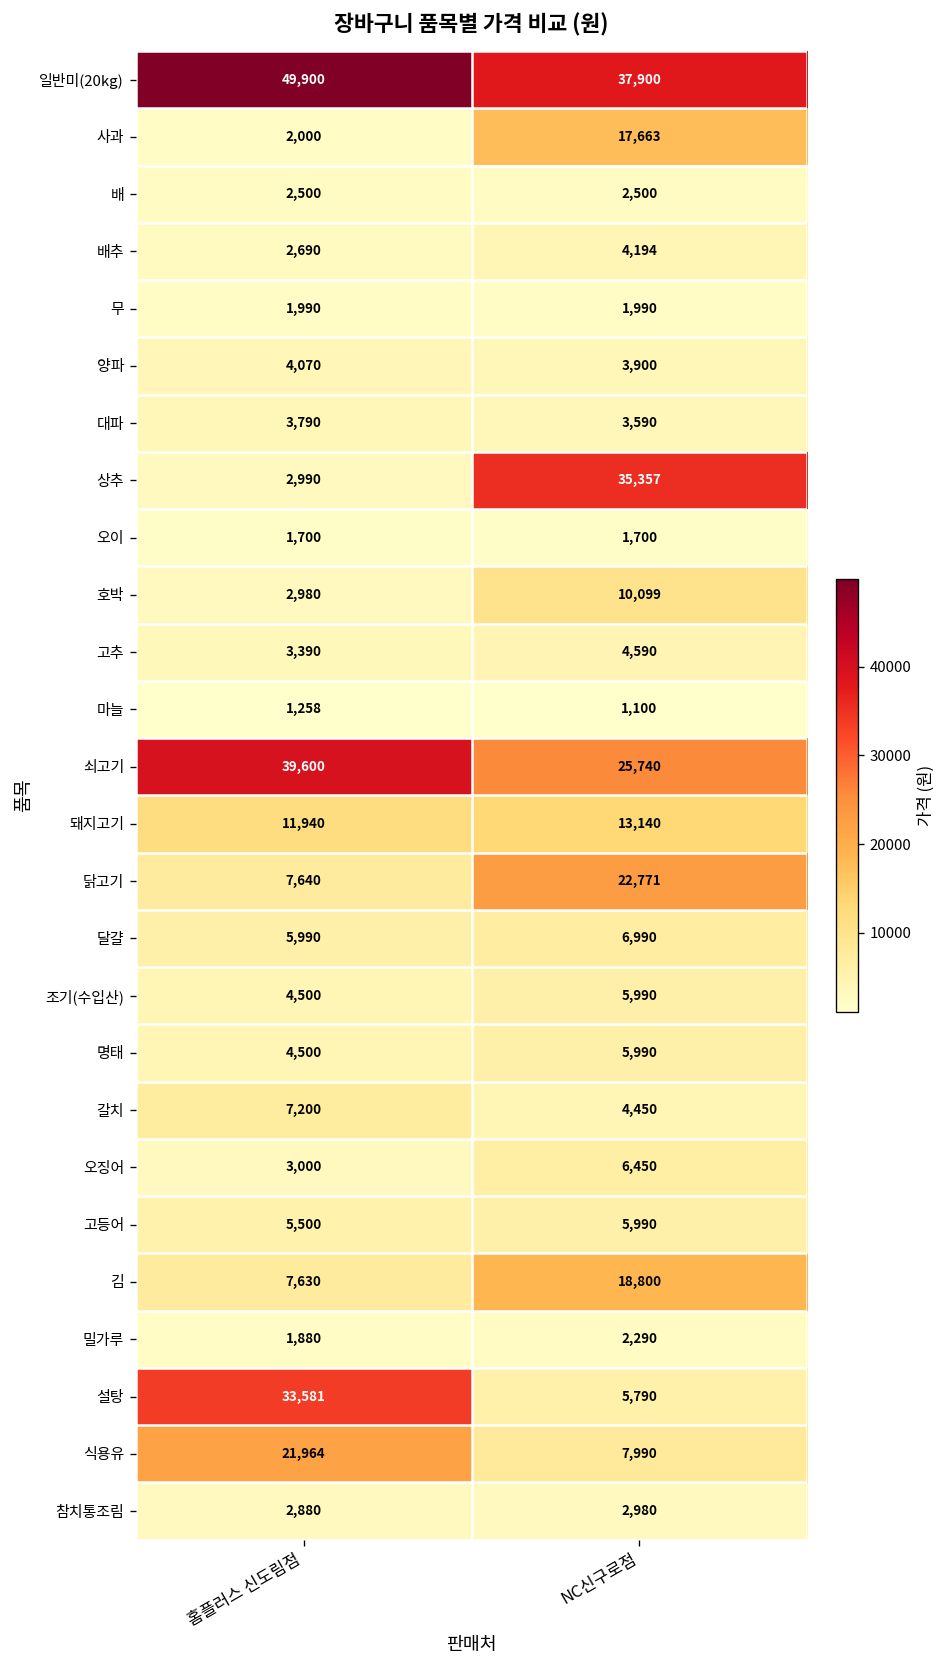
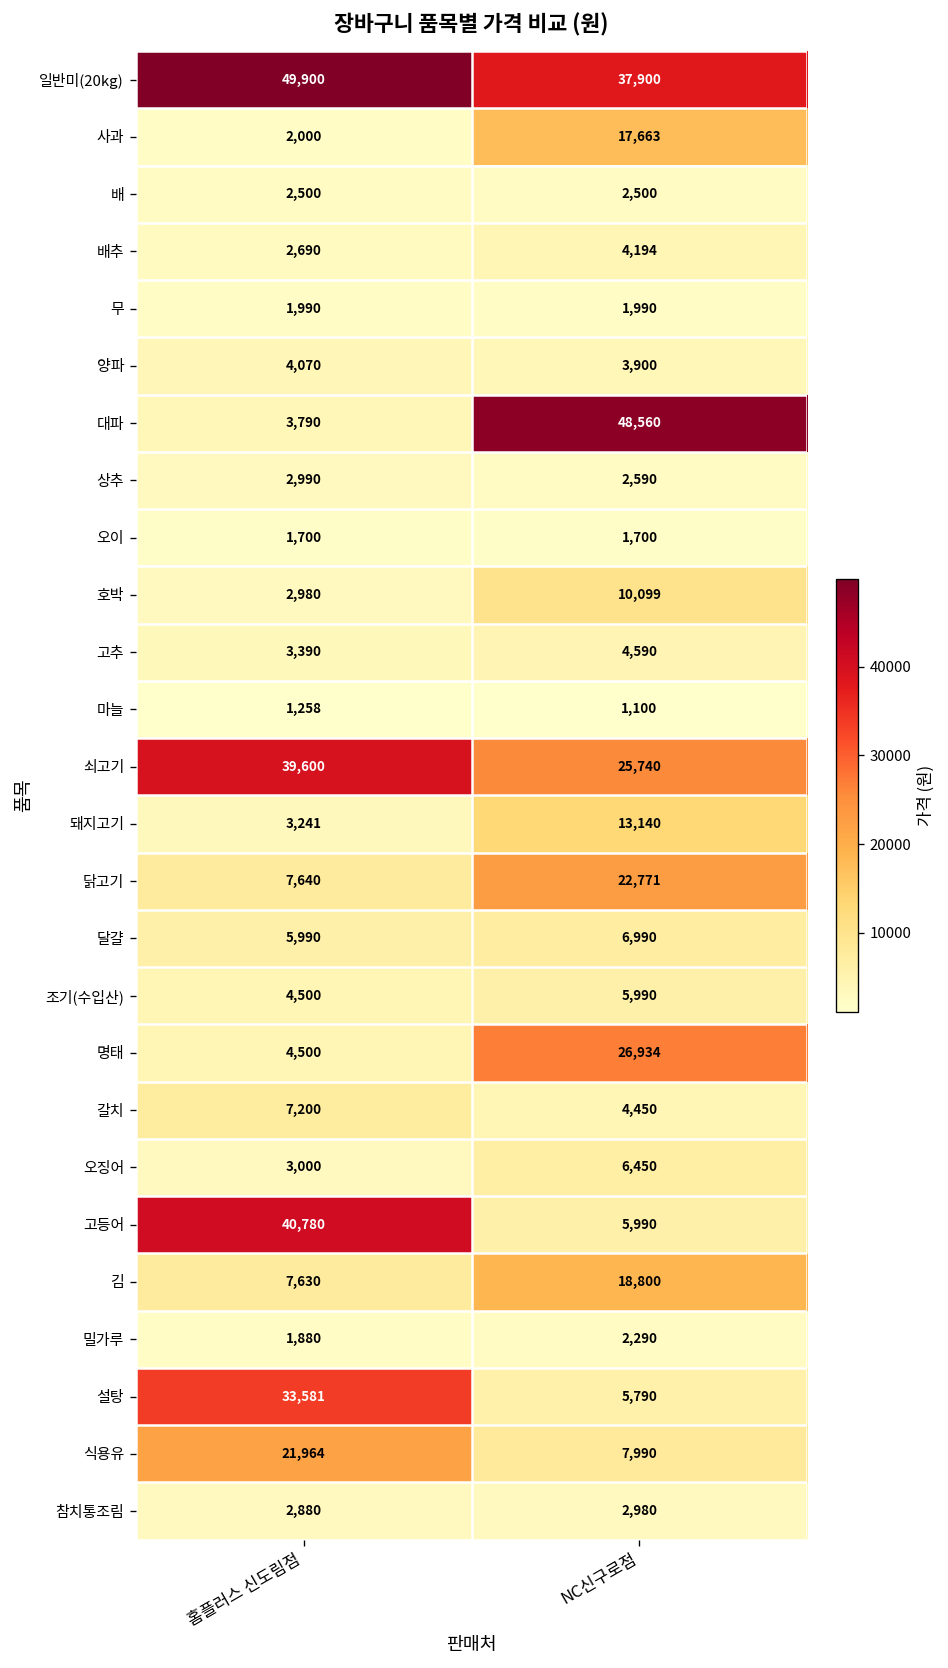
대파, NC신구로점: 3,590 -> 48,560
상추, NC신구로점: 35,357 -> 2,590
돼지고기, 홈플러스 신도림점: 11,940 -> 3,241
명태, NC신구로점: 5,990 -> 26,934
고등어, 홈플러스 신도림점: 5,500 -> 40,780
